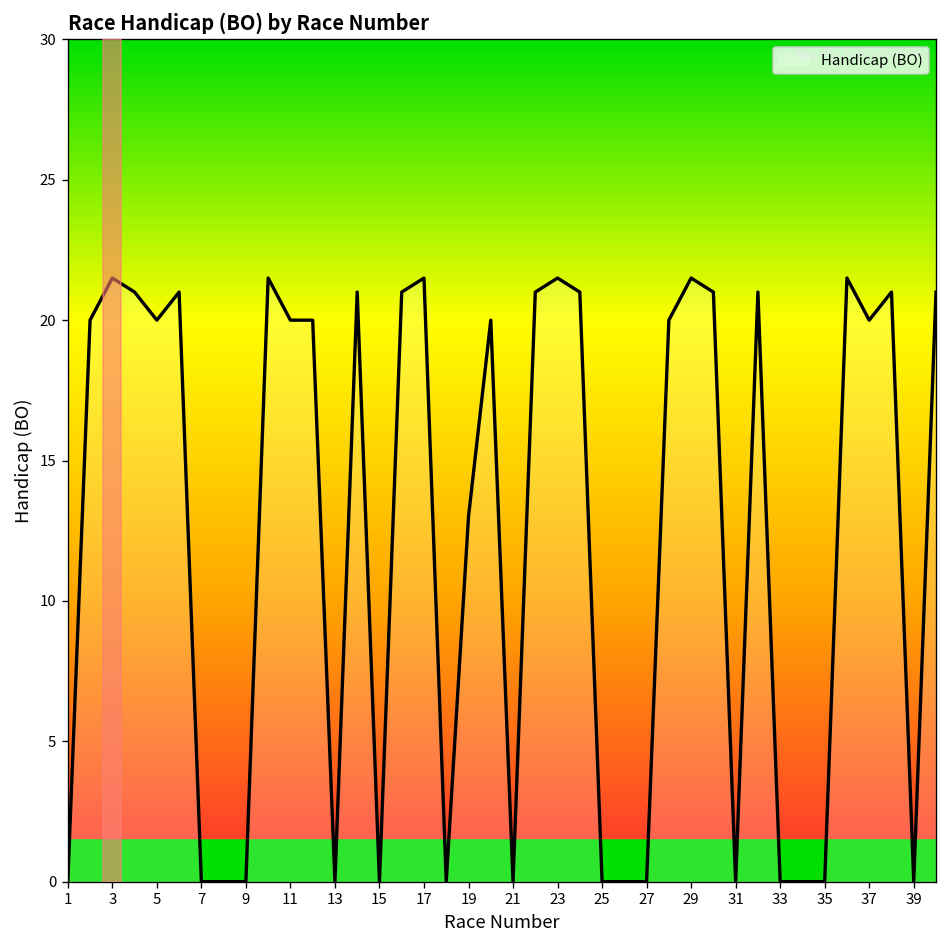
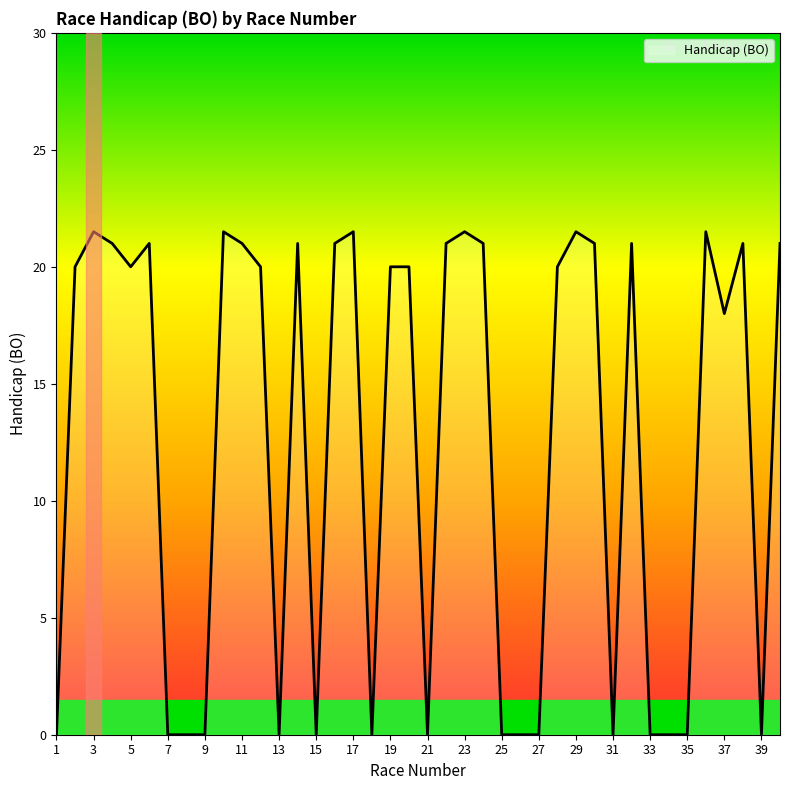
11: 20 -> 21
19: 13 -> 20
37: 20 -> 18
